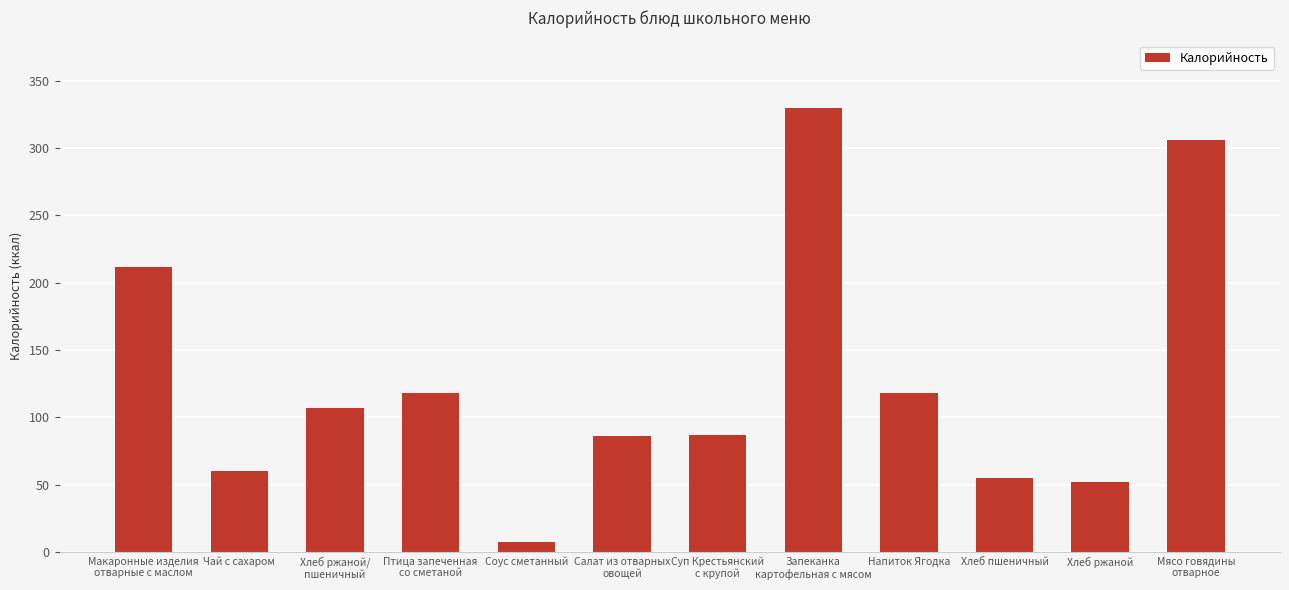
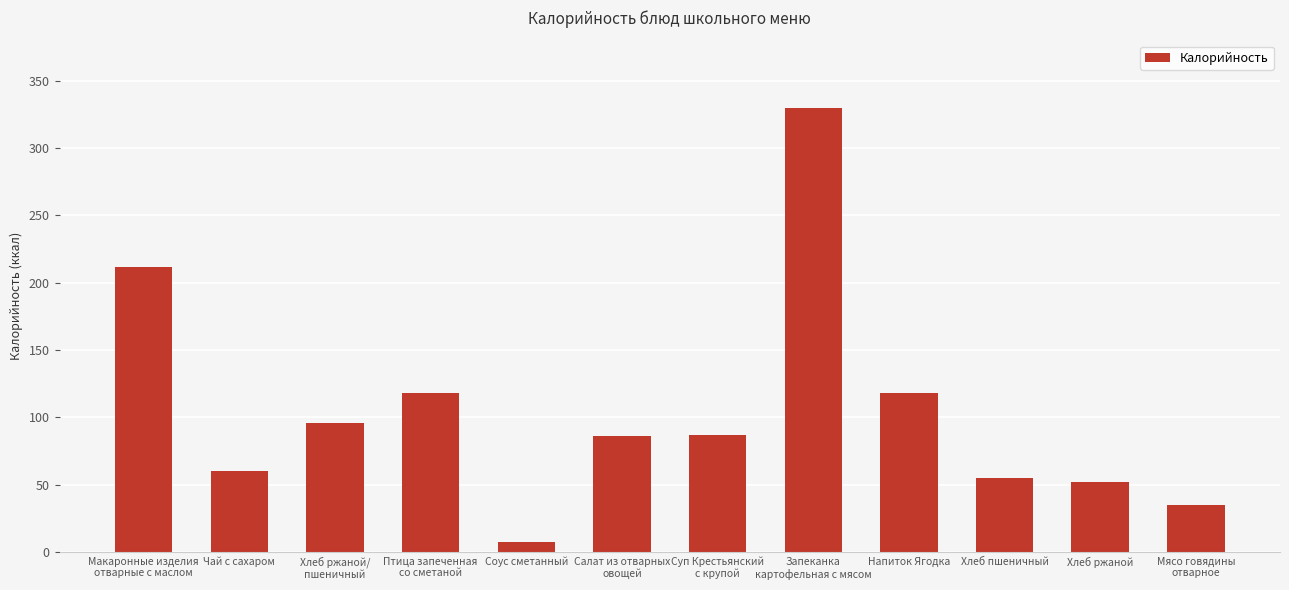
Хлеб ржаной/ пшеничный: 107 -> 96
Мясо говядины отварное: 306 -> 35
